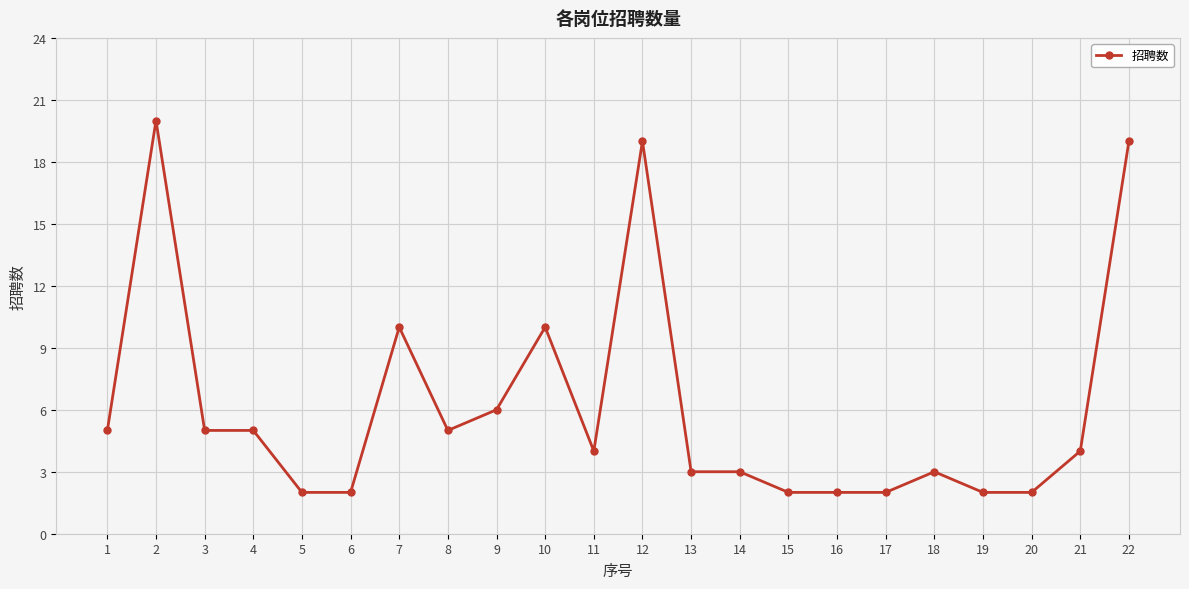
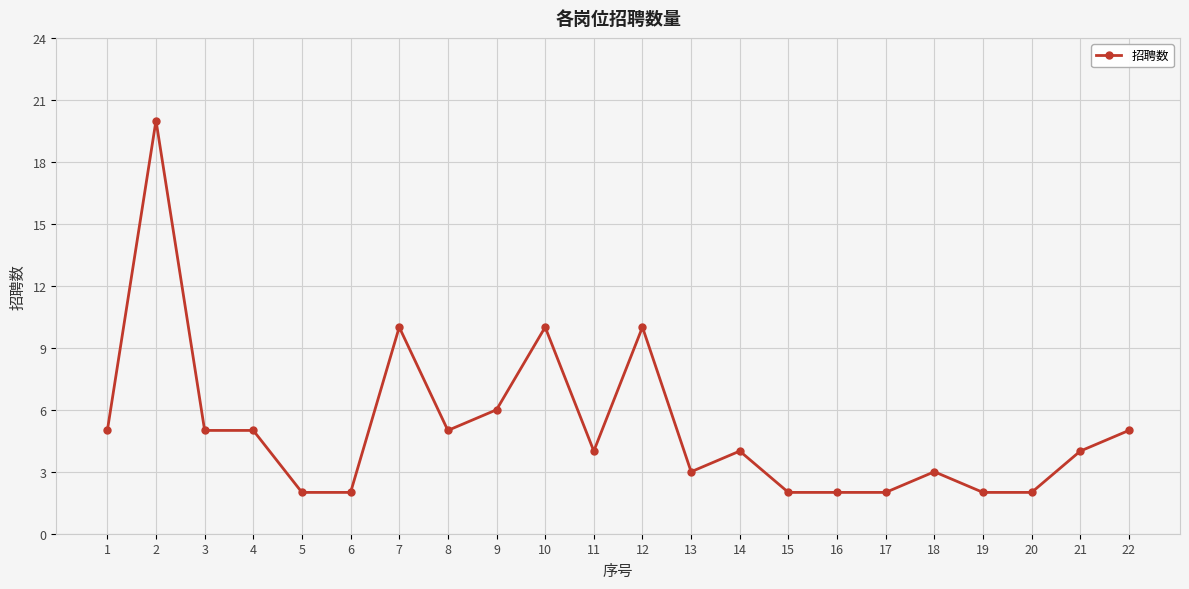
12: 19 -> 10
14: 3 -> 4
22: 19 -> 5
